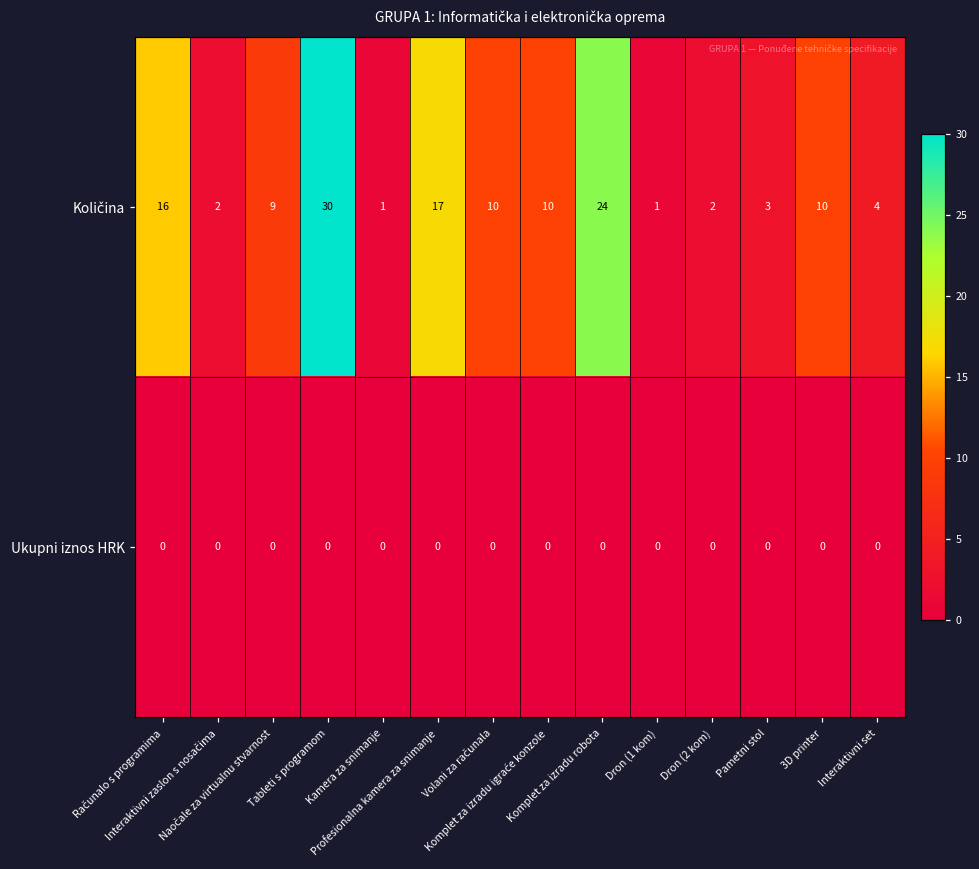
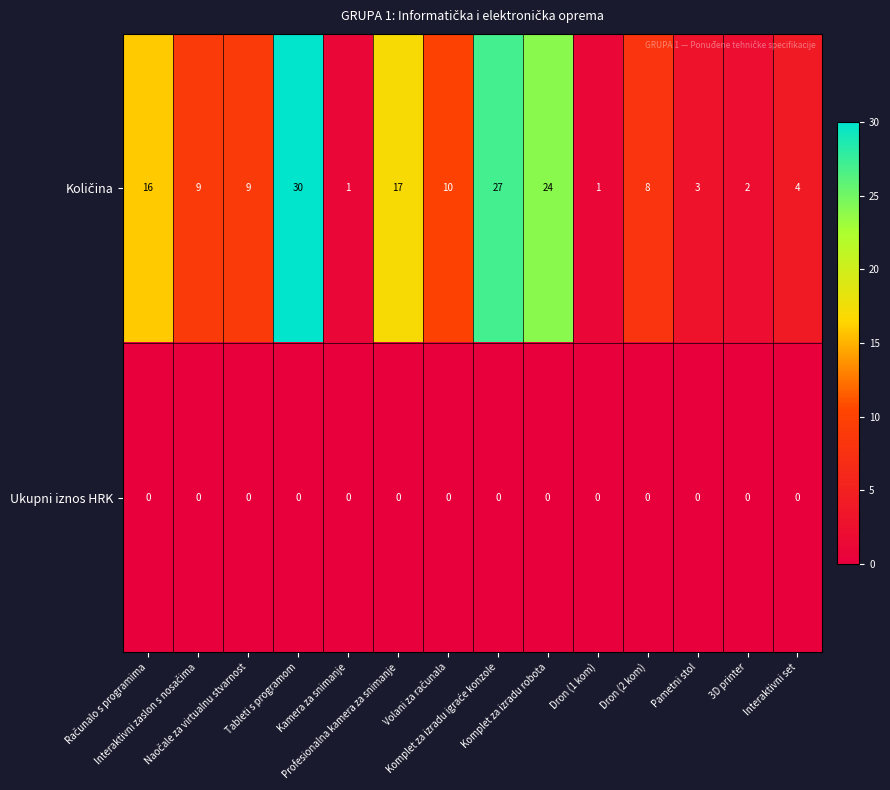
Količina, Interaktivni zaslon s nosačima: 2 -> 9
Količina, Komplet za izradu igraće konzole: 10 -> 27
Količina, Dron (2 kom): 2 -> 8
Količina, 3D printer: 10 -> 2
